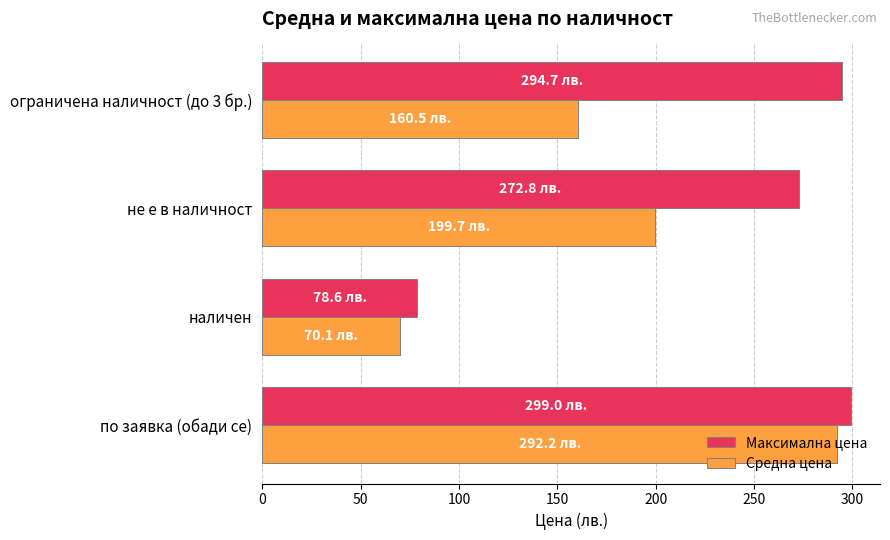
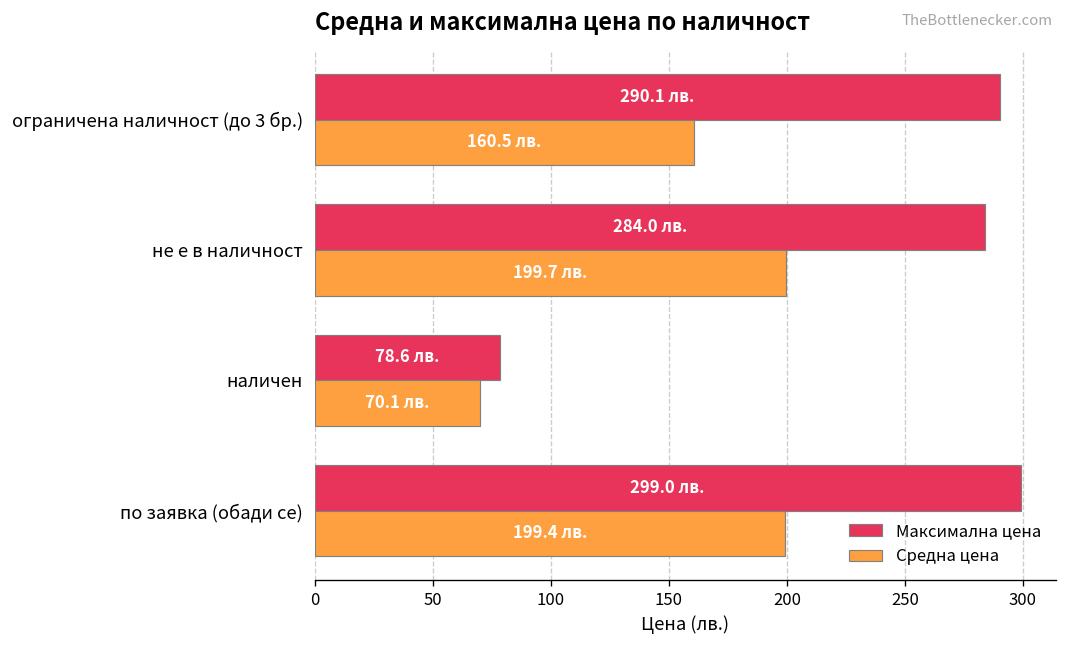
Максимална цена, ограничена наличност (до 3 бр.): 294.7 -> 290.1
Максимална цена, не е в наличност: 272.8 -> 284.0
Средна цена, по заявка (обади се): 292.2 -> 199.4
